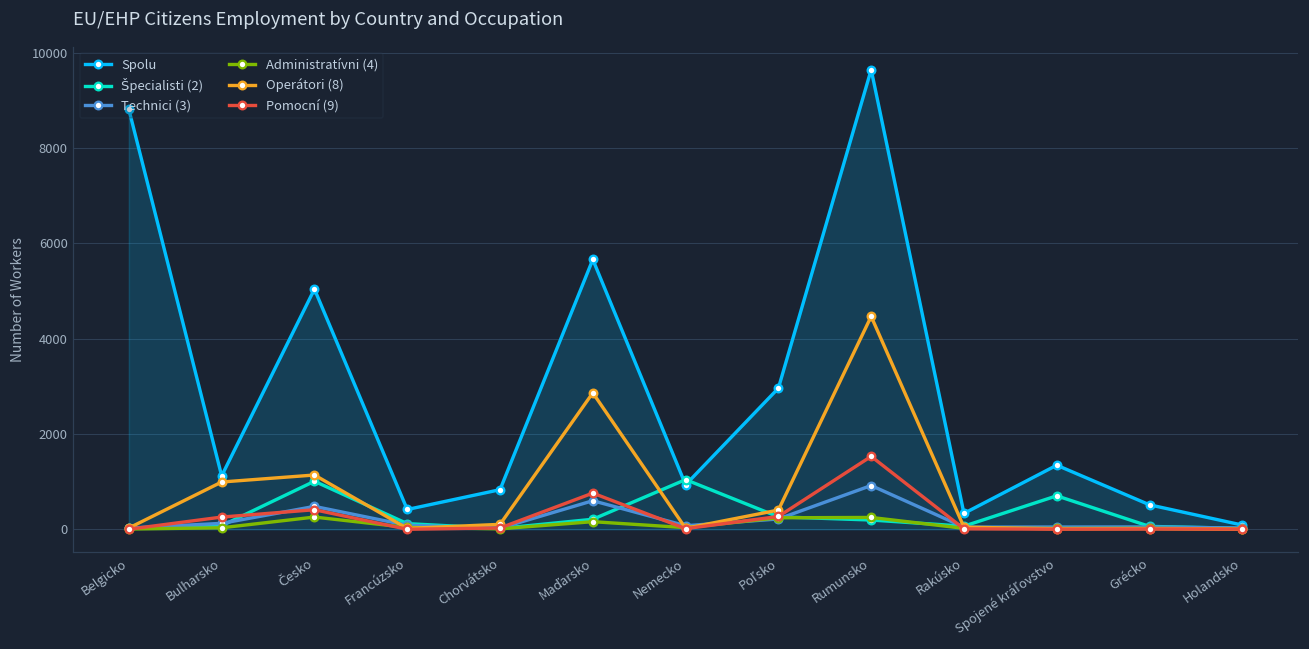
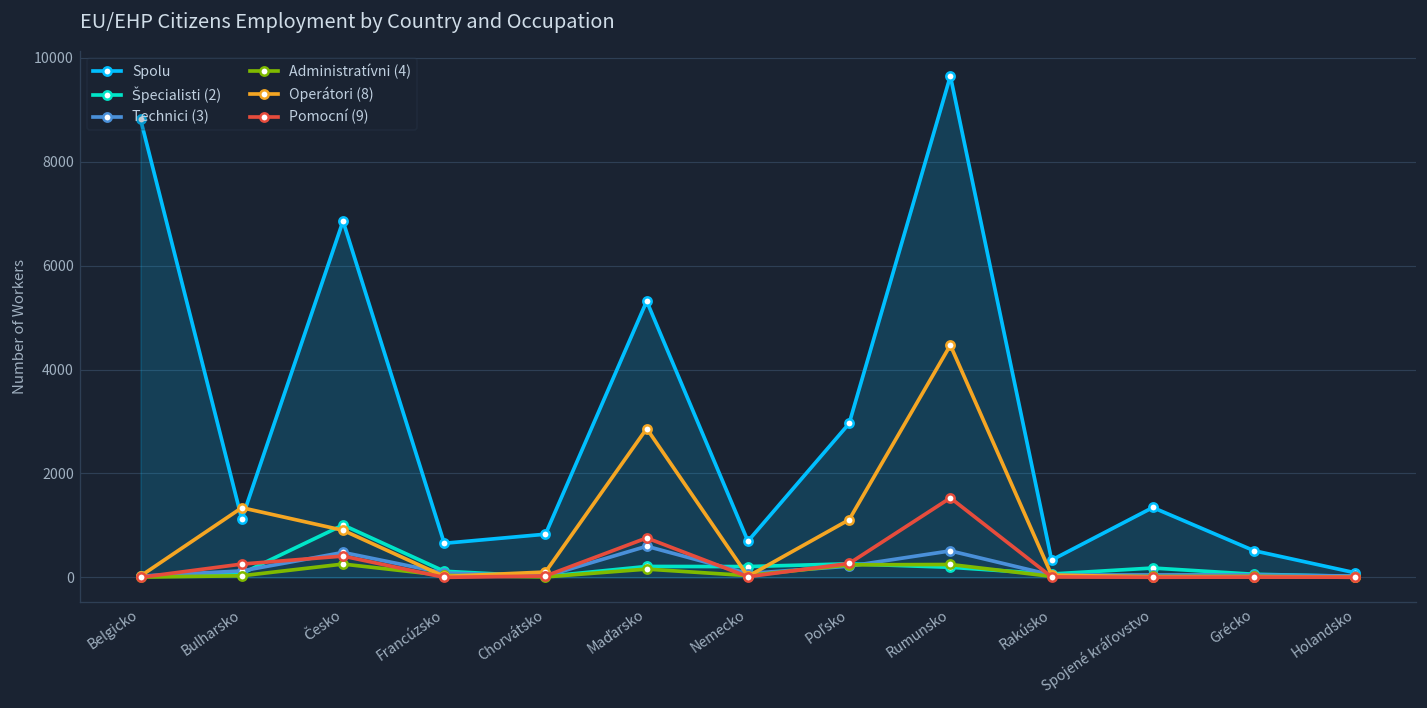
Operátori (8), Bulharsko: 1000 -> 1300
Spolu, Česko: 5000 -> 6900
Operátori (8), Česko: 1100 -> 900
Spolu, Francúzsko: 400 -> 700
Spolu, Maďarsko: 5700 -> 5300
Spolu, Nemecko: 900 -> 700
Špecialisti (2), Nemecko: 1000 -> 200
Operátori (8), Poľsko: 400 -> 1100
Technici (3), Rumunsko: 900 -> 500
Špecialisti (2), Spojené kráľovstvo: 700 -> 200
